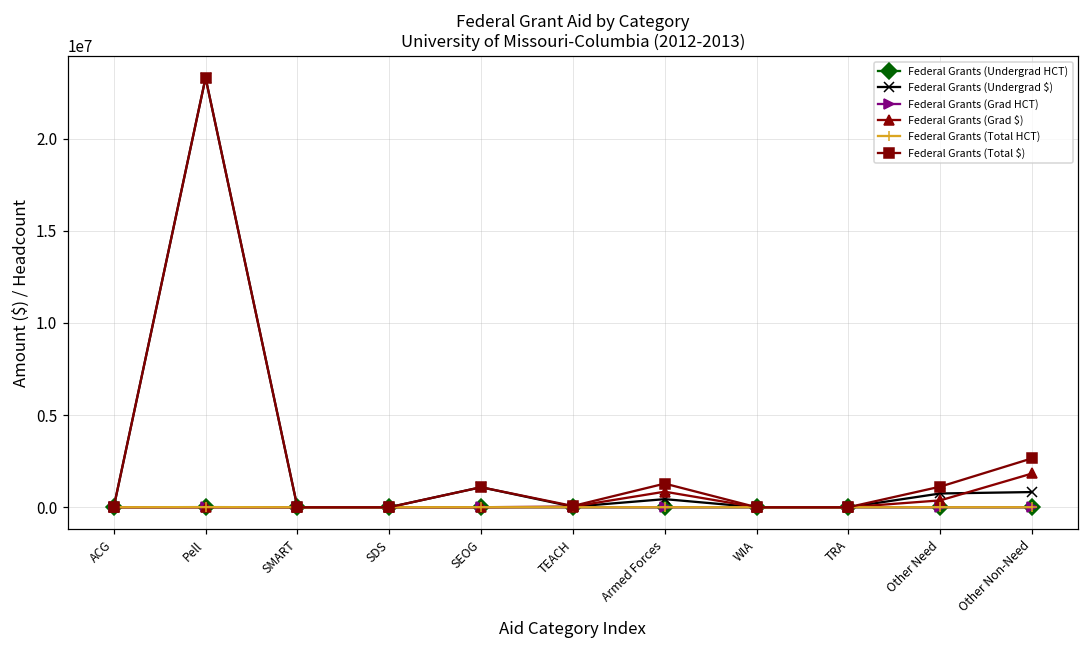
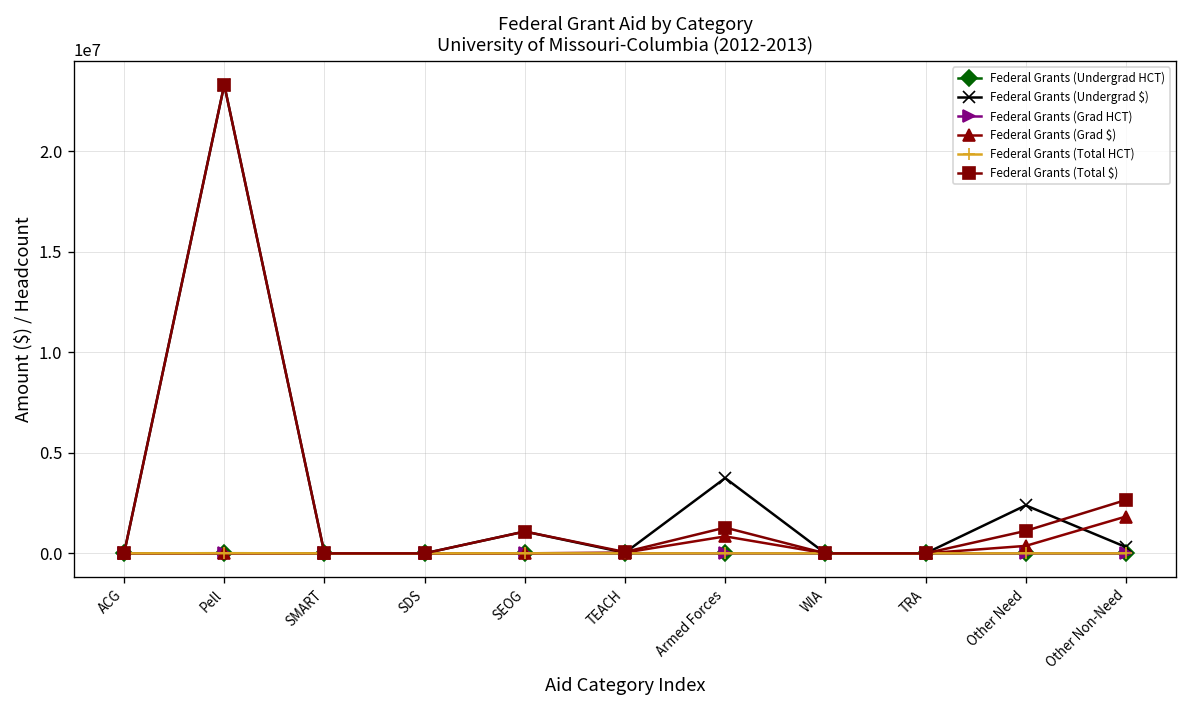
Federal Grants (Undergrad $), Armed Forces: 400000 -> 3700000
Federal Grants (Undergrad $), Other Need: 700000 -> 2400000
Federal Grants (Undergrad $), Other Non-Need: 800000 -> 300000
